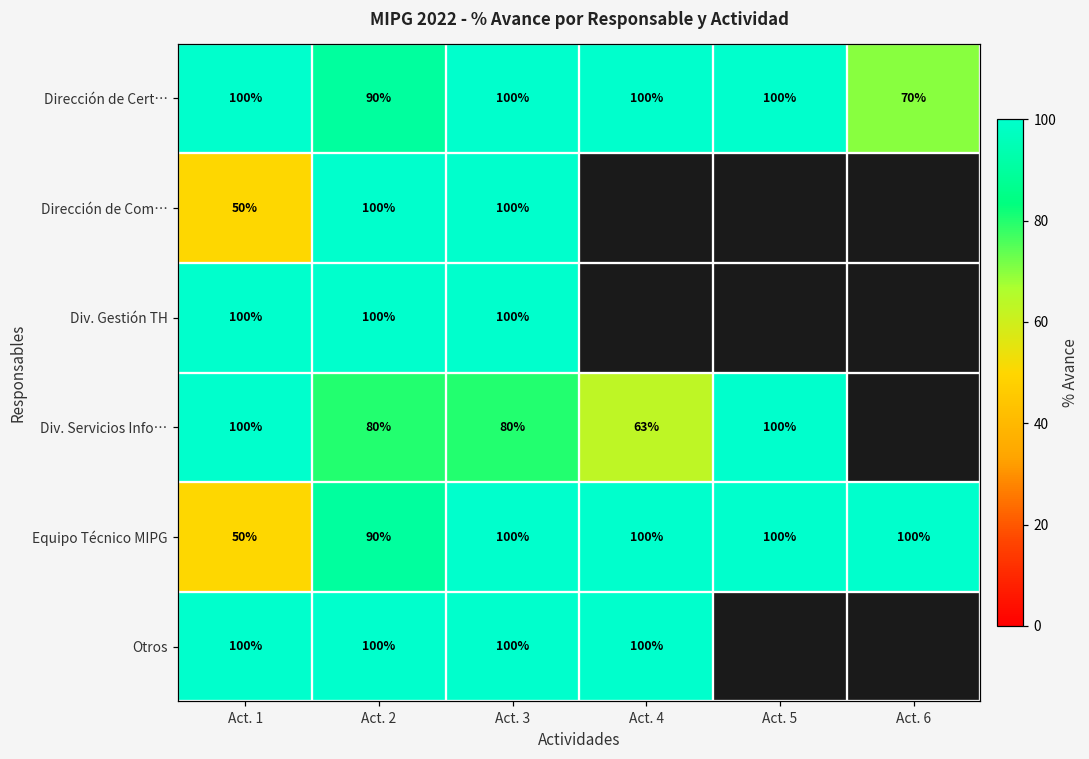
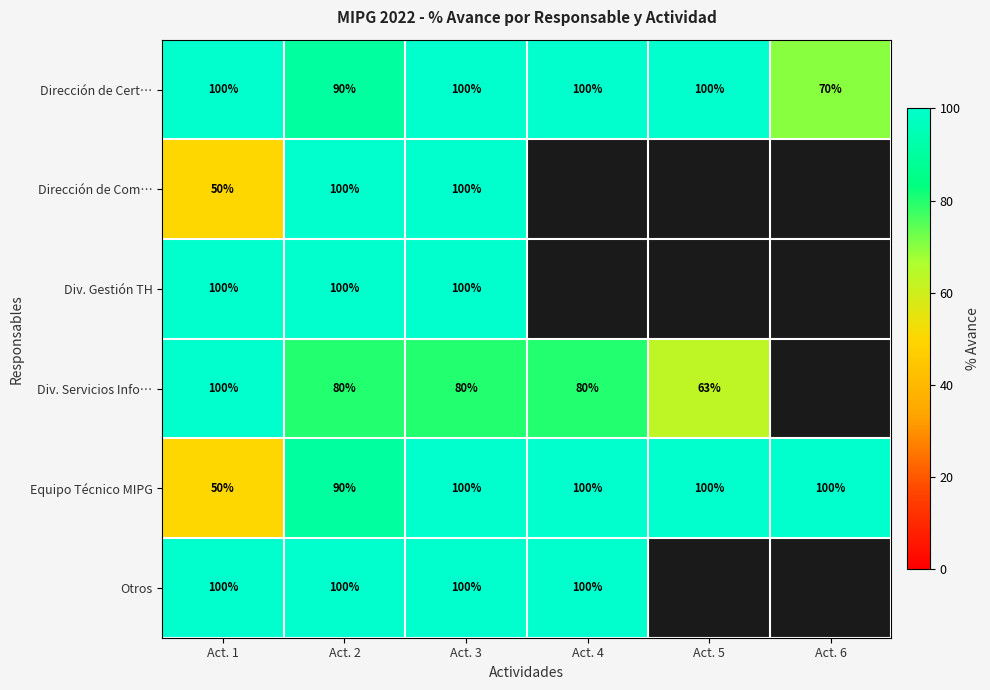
Div. Servicios Info…, Act. 4: 63% -> 80%
Div. Servicios Info…, Act. 5: 100% -> 63%
